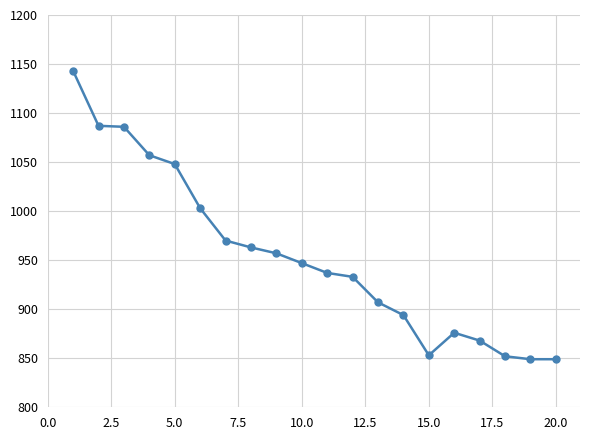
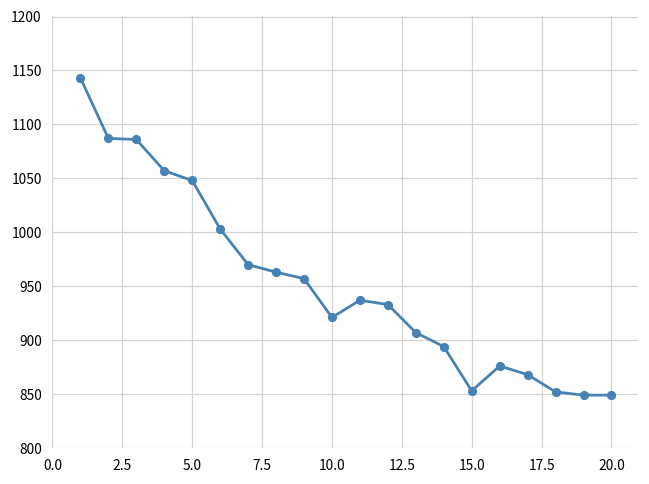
10.0: 950 -> 920
